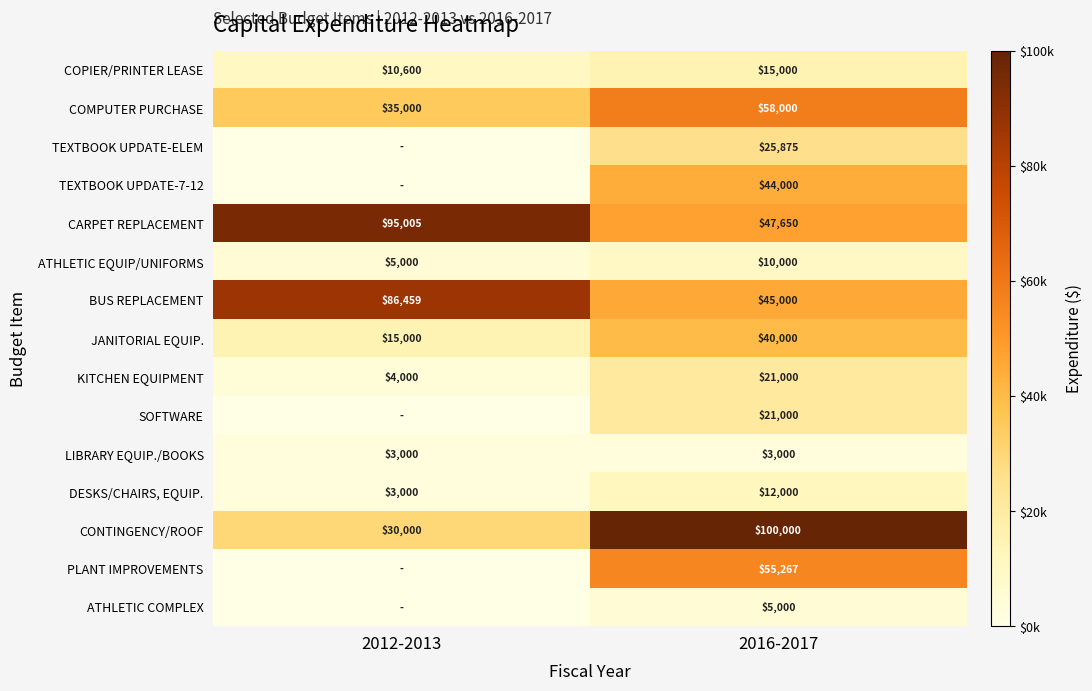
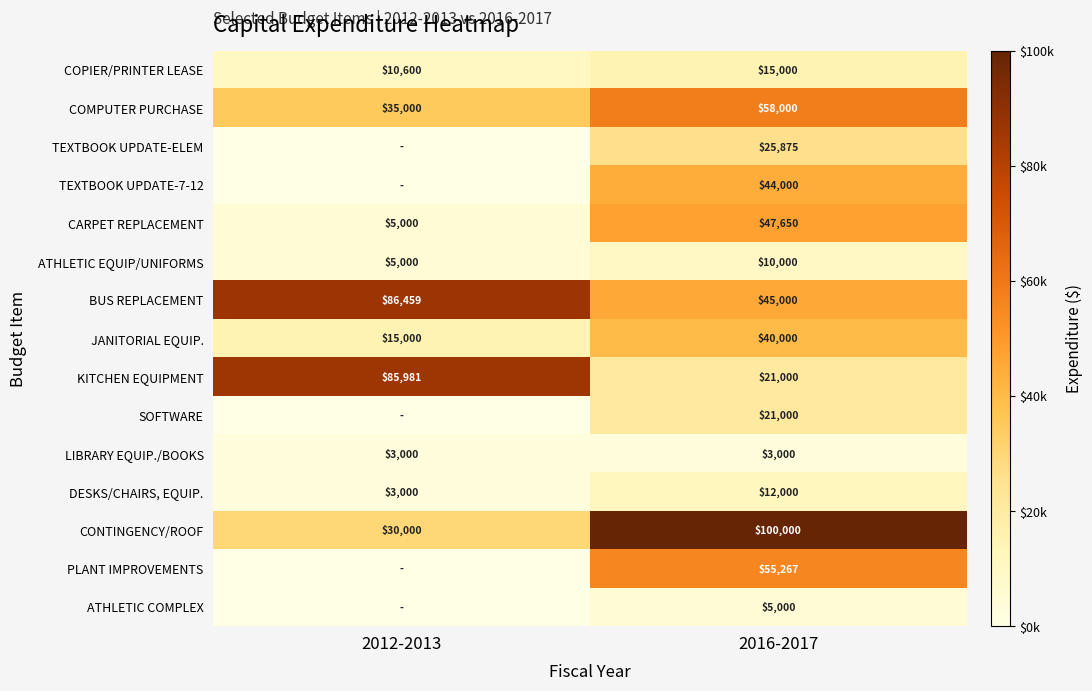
CARPET REPLACEMENT, 2012-2013: $95,005 -> $5,000
KITCHEN EQUIPMENT, 2012-2013: $4,000 -> $85,981
